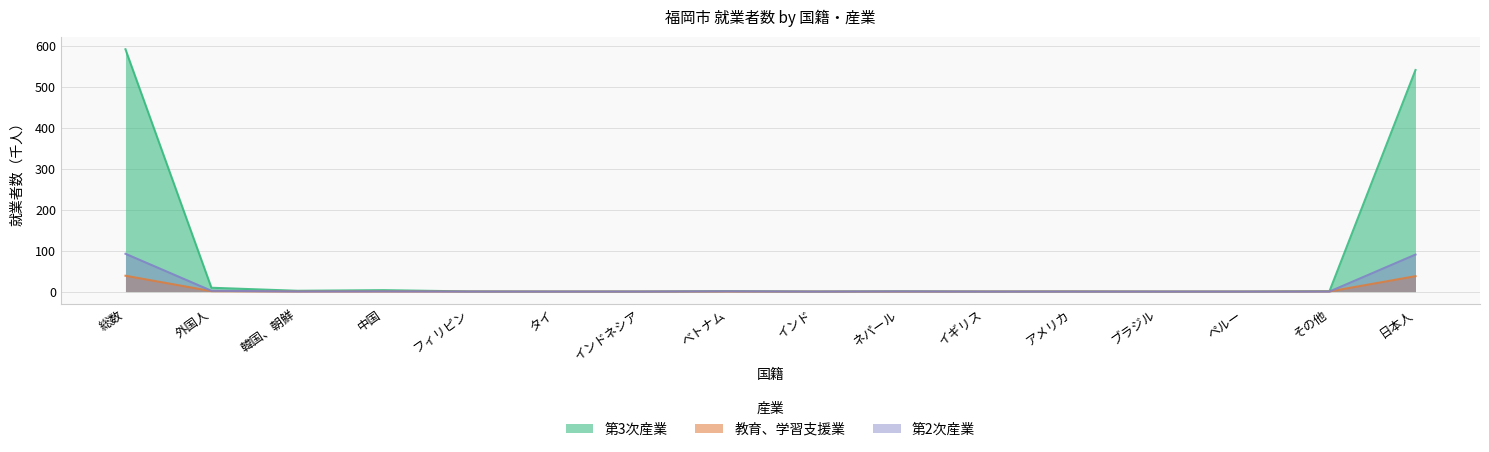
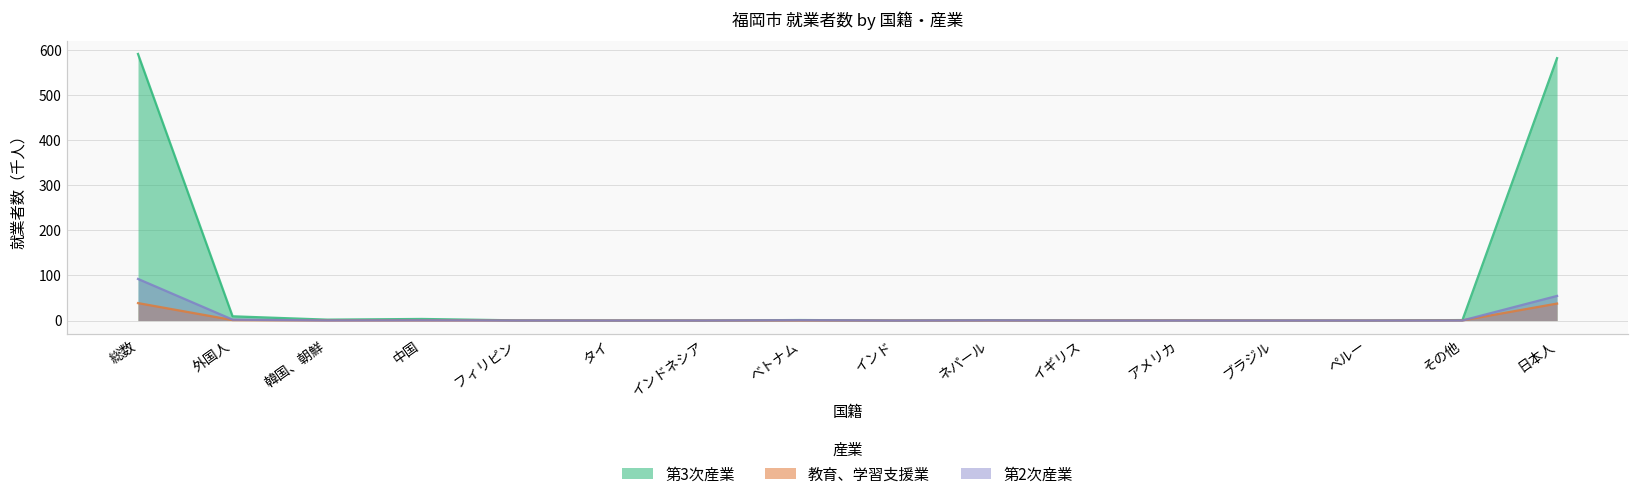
第3次産業, 日本人: 540 -> 580
第2次産業, 日本人: 90 -> 50
